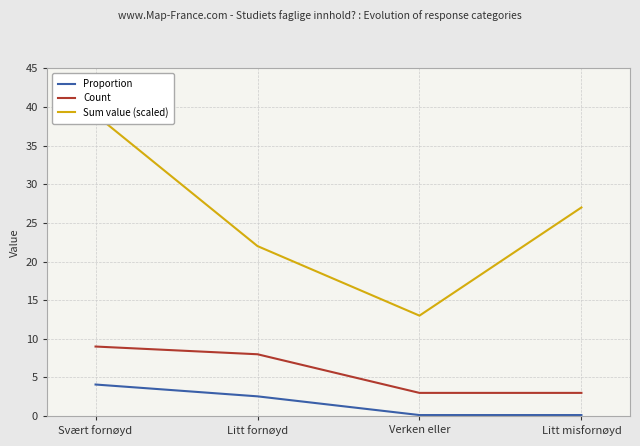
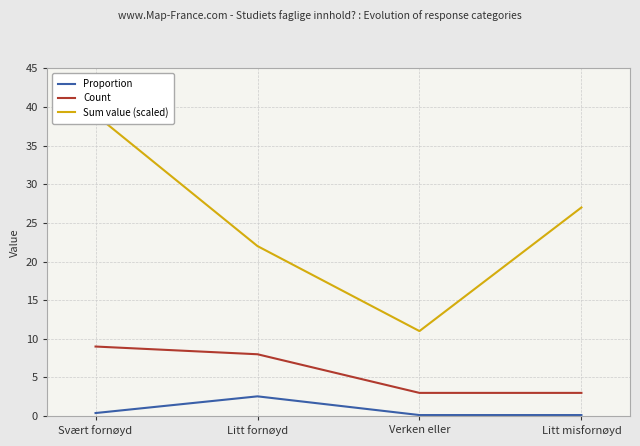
Proportion, Svært fornøyd: 4 -> 0
Sum value (scaled), Verken eller: 13 -> 11
